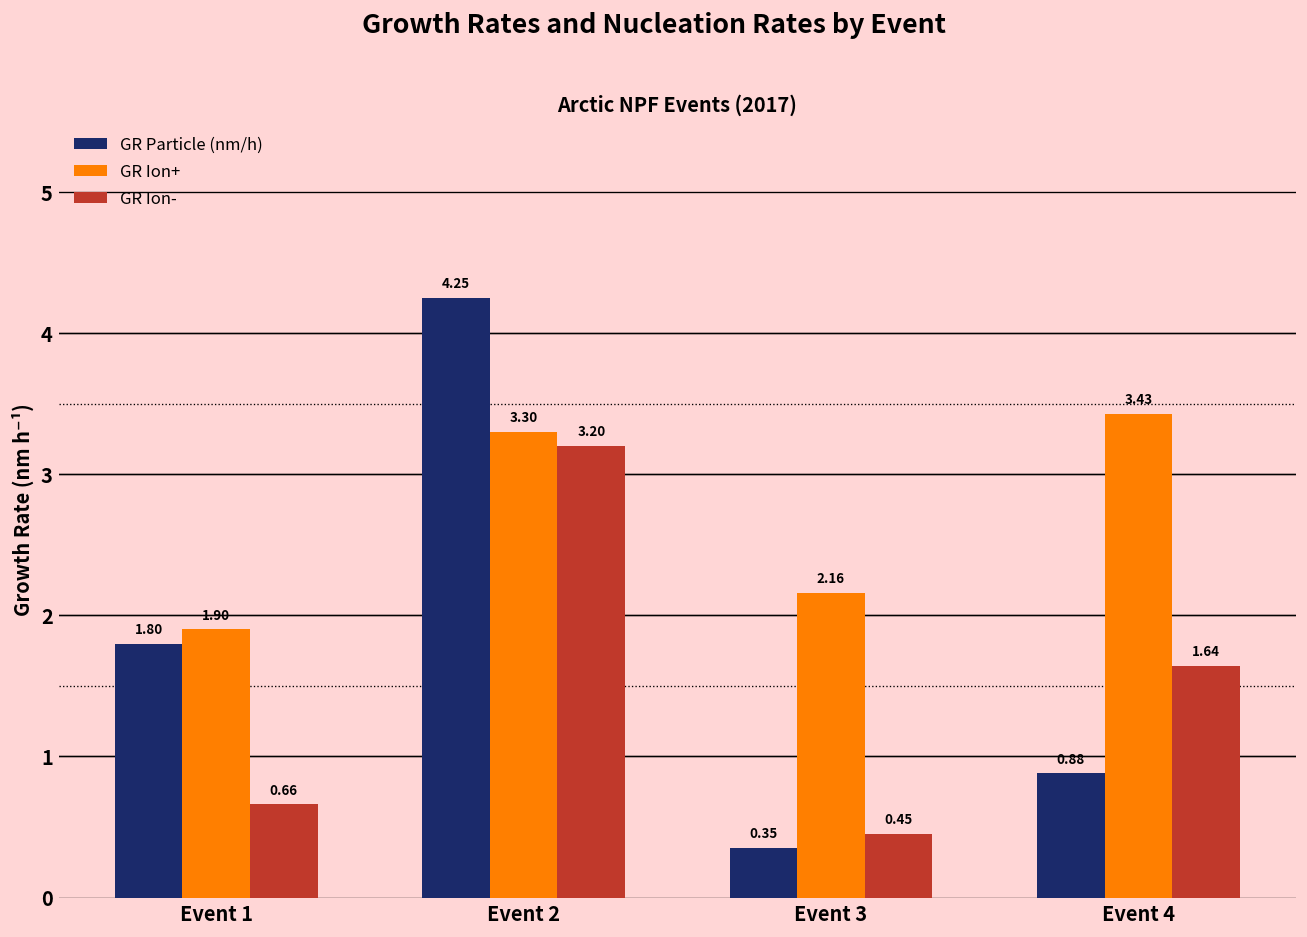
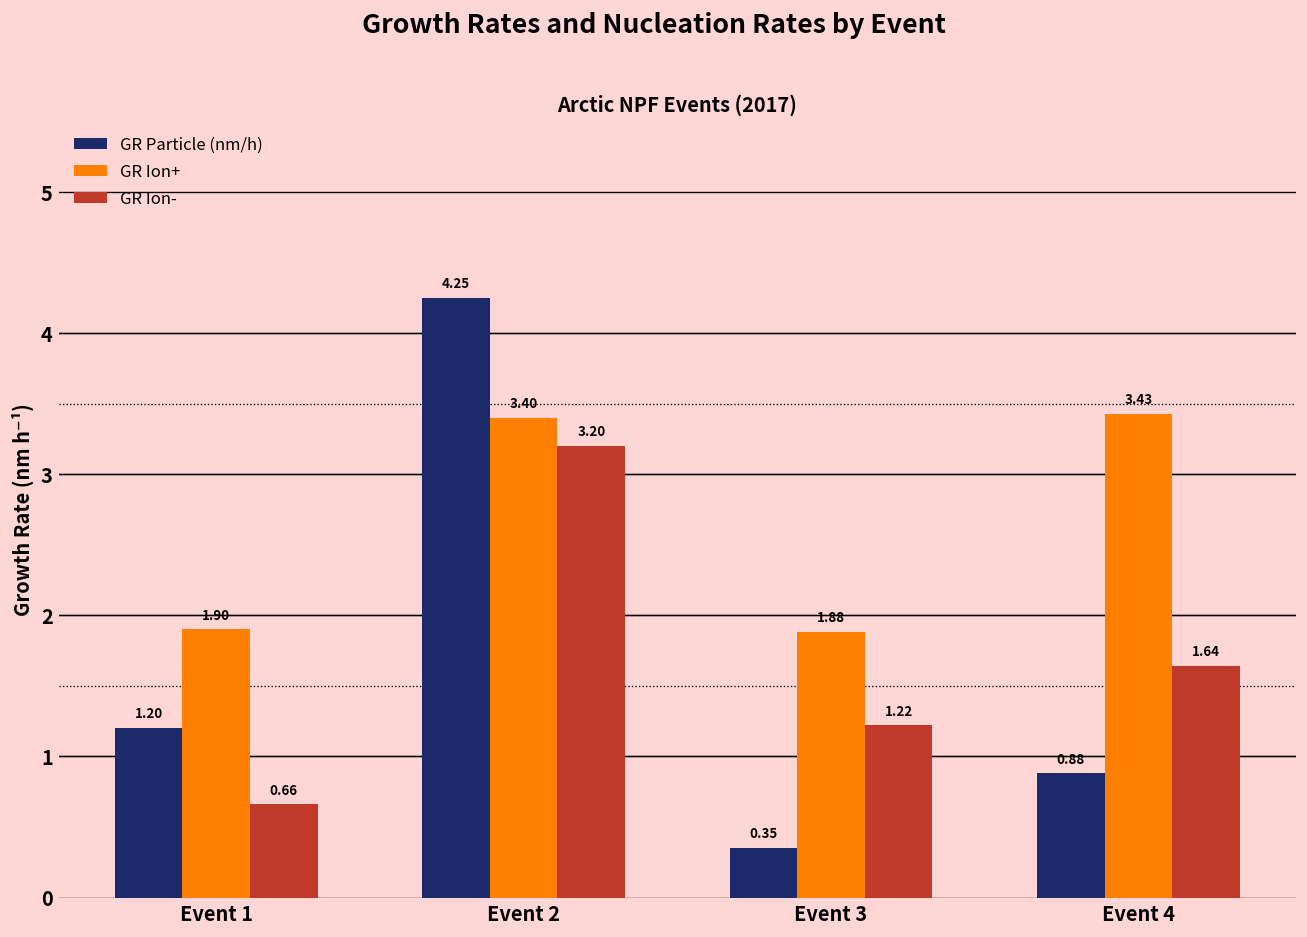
GR Particle (nm/h), Event 1: 1.80 -> 1.20
GR Ion+, Event 2: 3.30 -> 3.40
GR Ion+, Event 3: 2.16 -> 1.88
GR Ion-, Event 3: 0.45 -> 1.22
